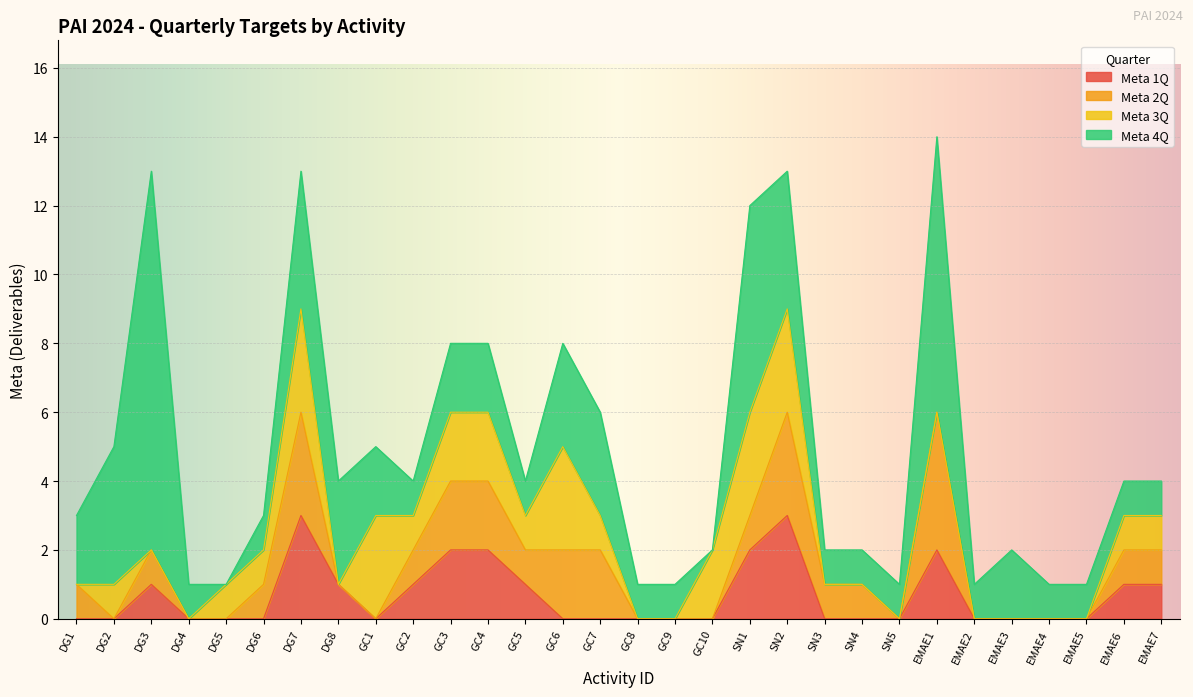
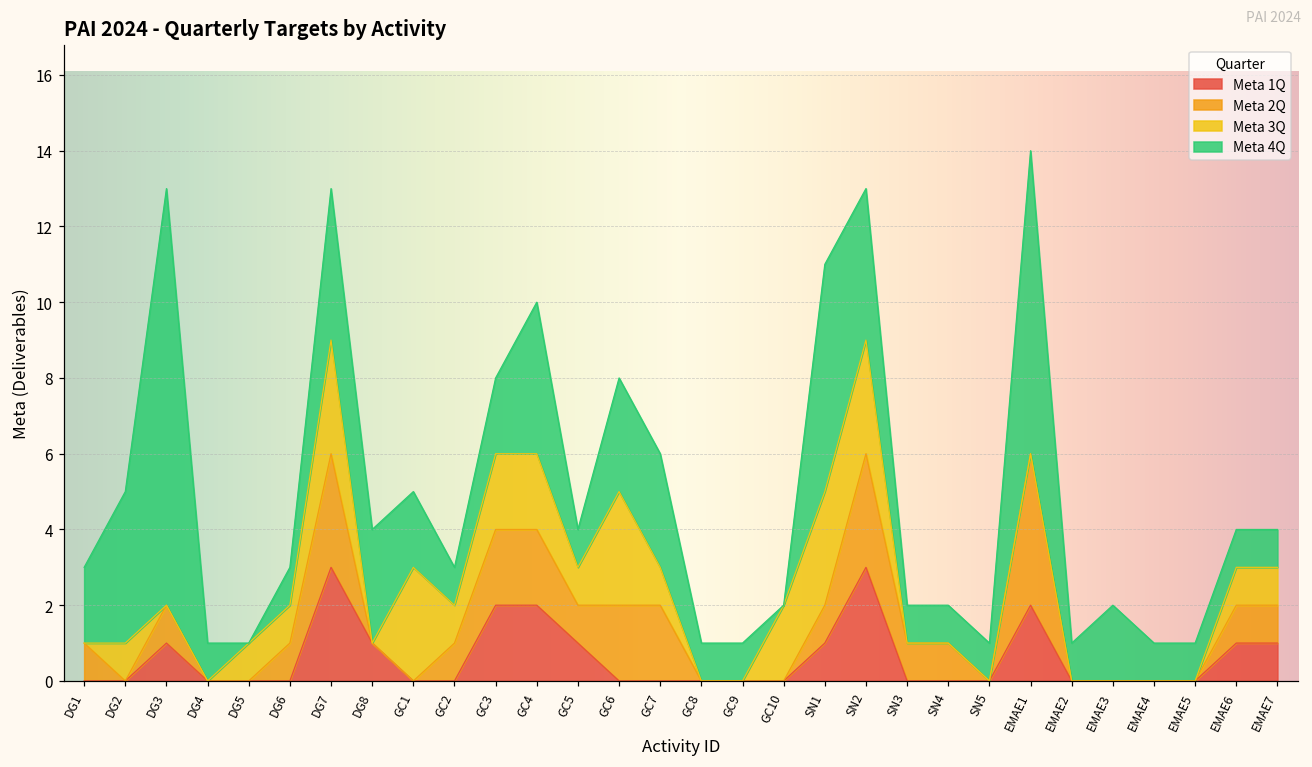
Meta 1Q, GC2: 1 -> 0
Meta 4Q, GC4: 2 -> 4
Meta 1Q, SN1: 2 -> 1
